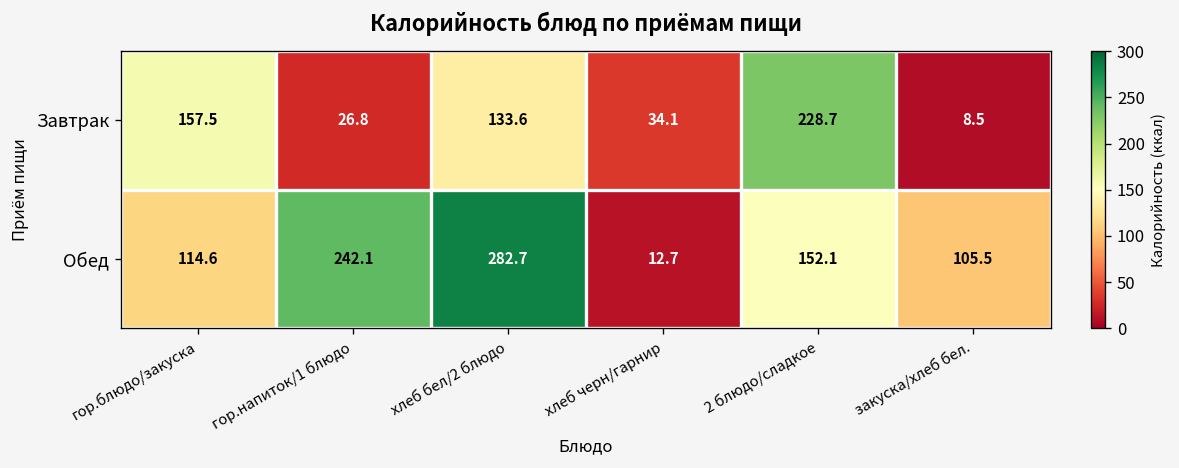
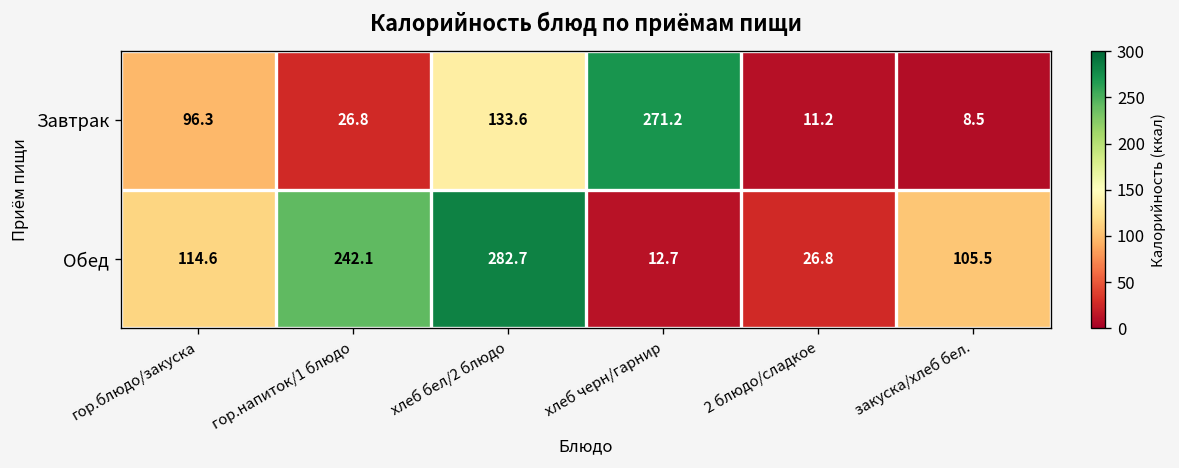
Завтрак, гор.блюдо/закуска: 157.5 -> 96.3
Завтрак, хлеб черн/гарнир: 34.1 -> 271.2
Завтрак, 2 блюдо/сладкое: 228.7 -> 11.2
Обед, 2 блюдо/сладкое: 152.1 -> 26.8
